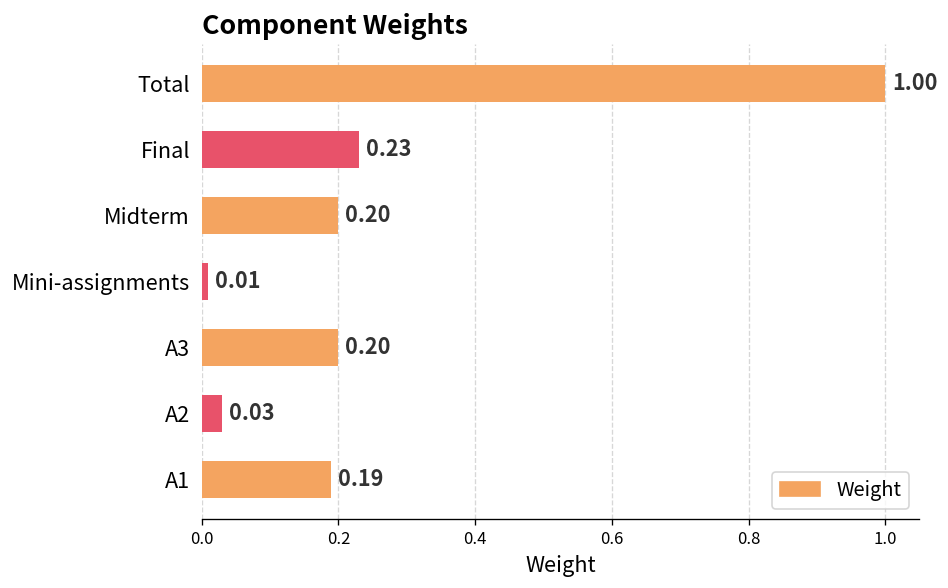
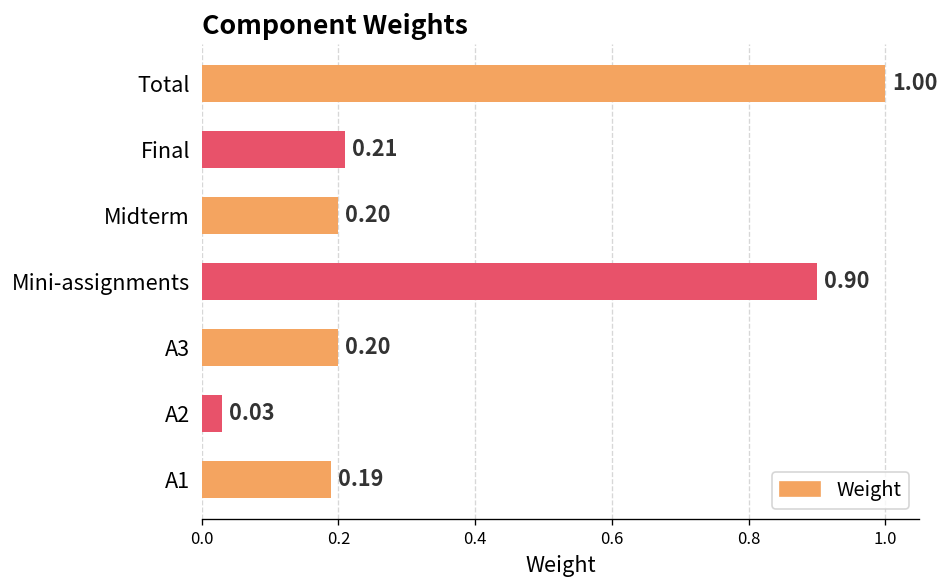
Final: 0.23 -> 0.21
Mini-assignments: 0.01 -> 0.90
